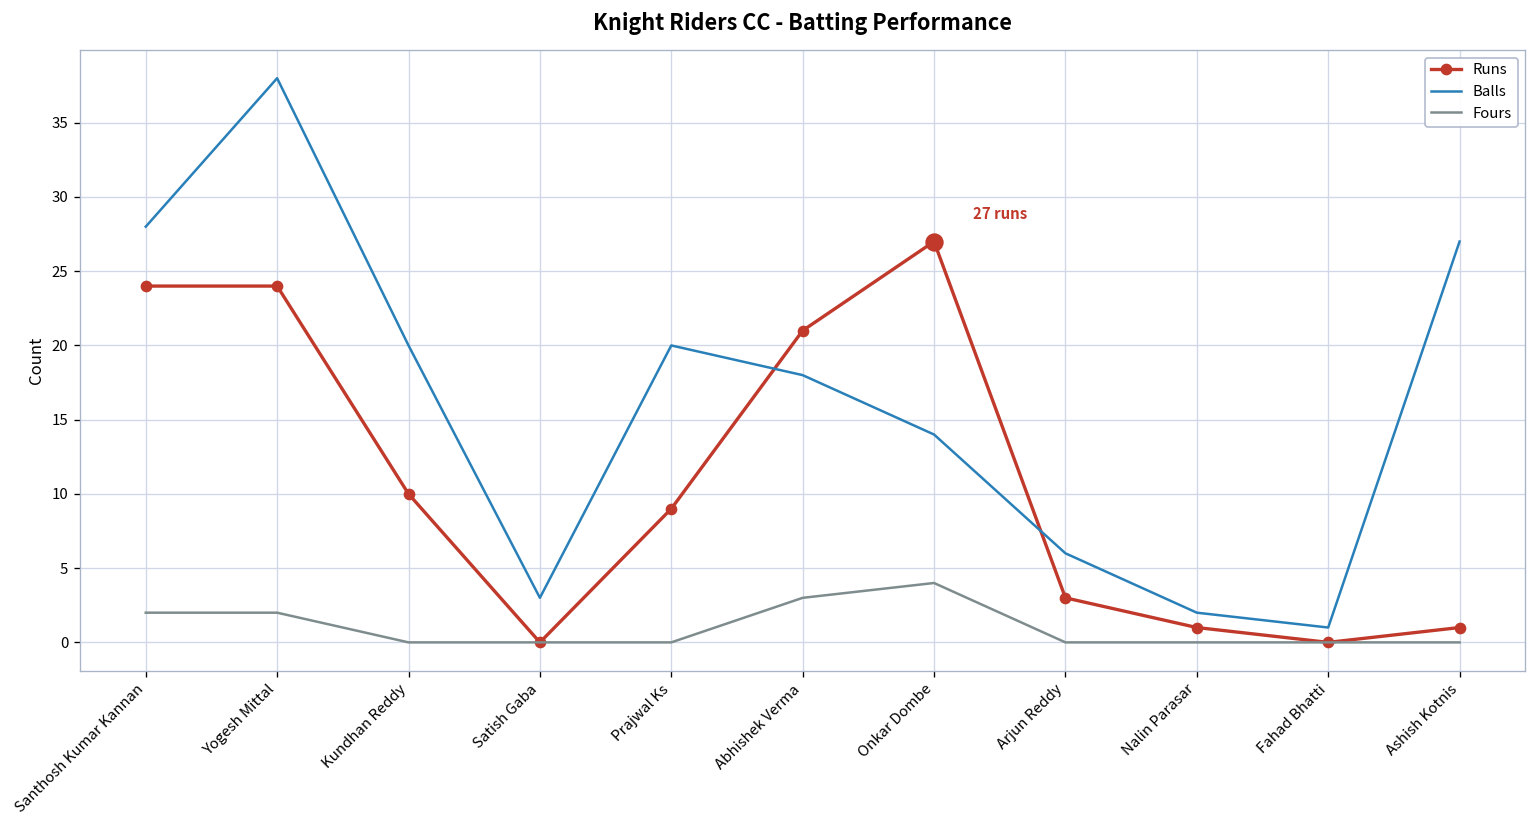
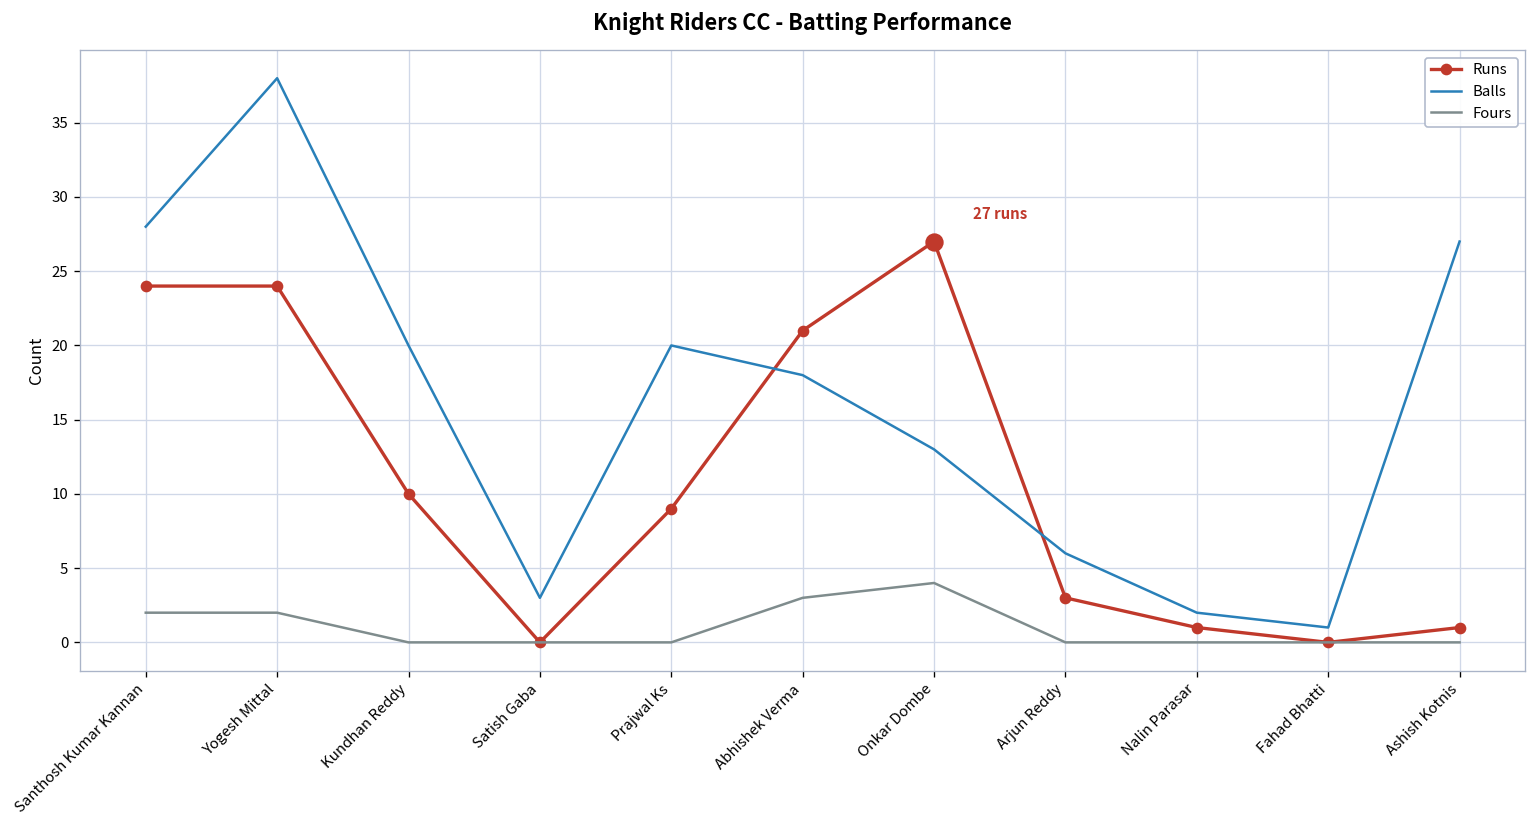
Balls, Onkar Dombe: 14 -> 13
